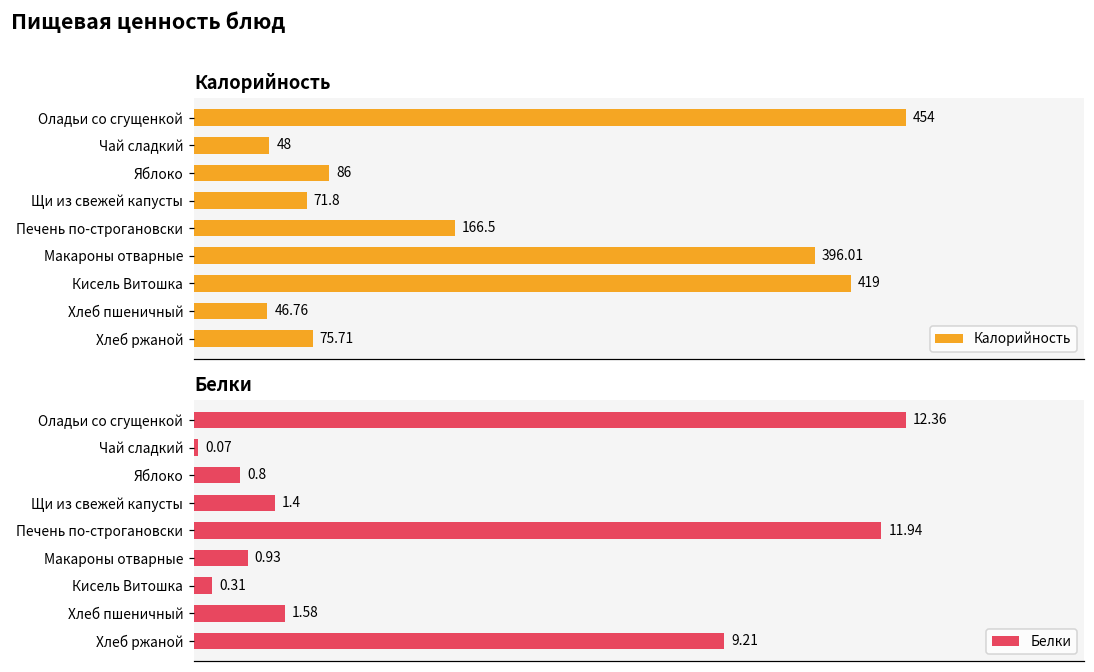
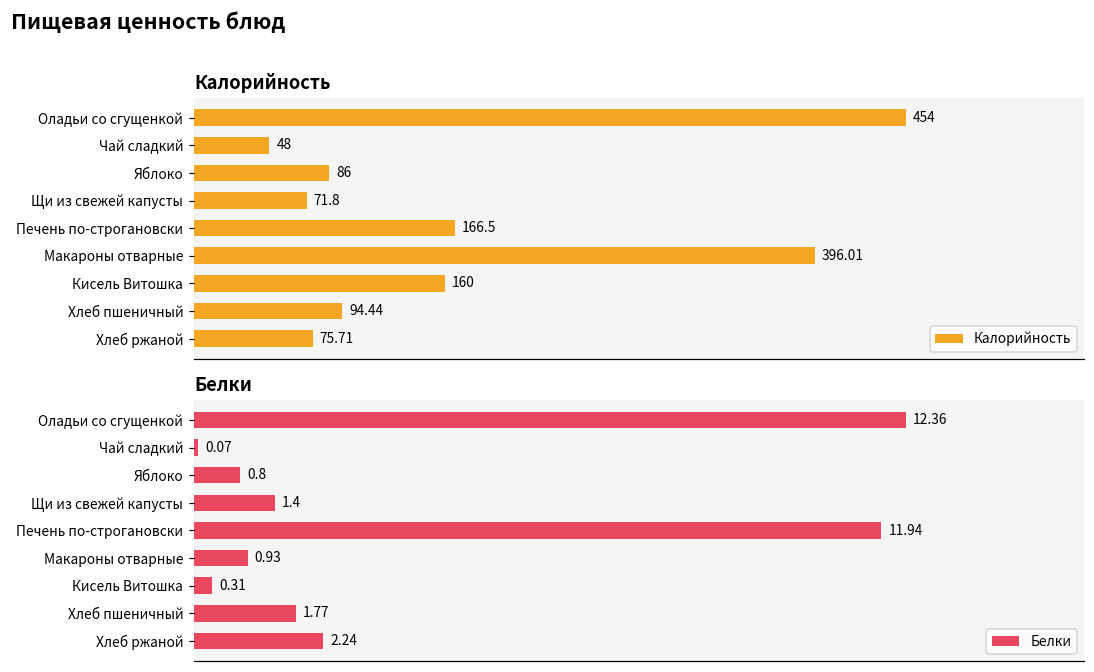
Калорийность, Кисель Витошка: 419 -> 160
Калорийность, Хлеб пшеничный: 46.76 -> 94.44
Белки, Хлеб пшеничный: 1.58 -> 1.77
Белки, Хлеб ржаной: 9.21 -> 2.24
